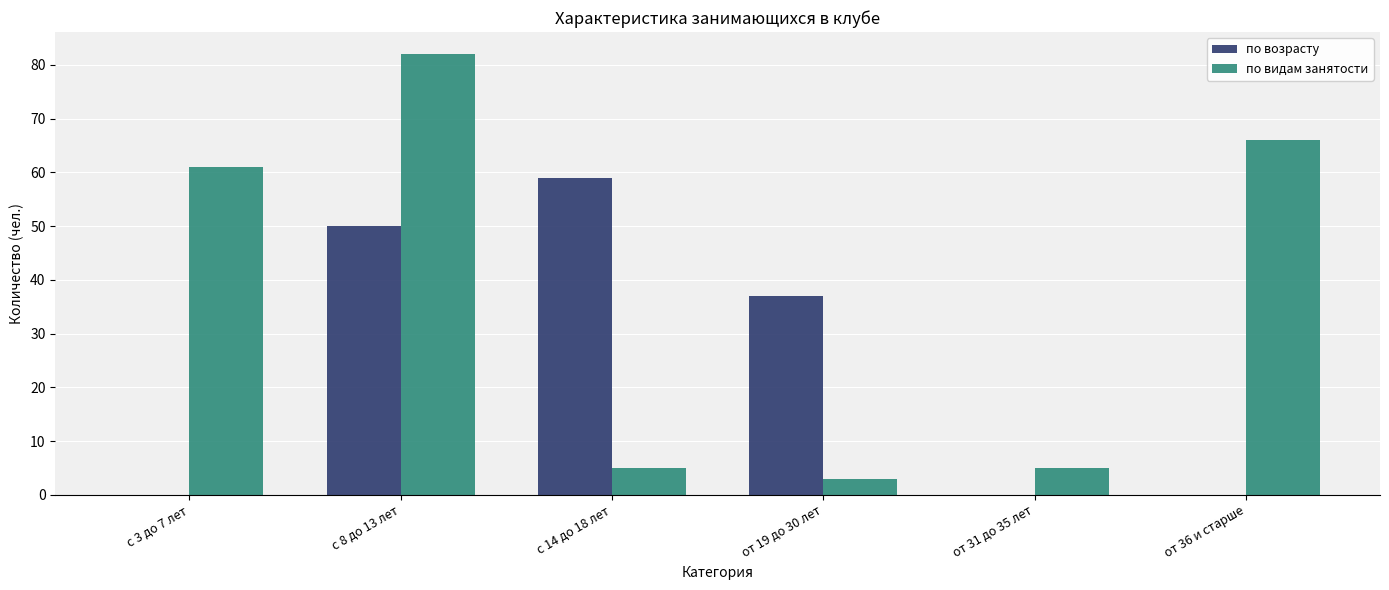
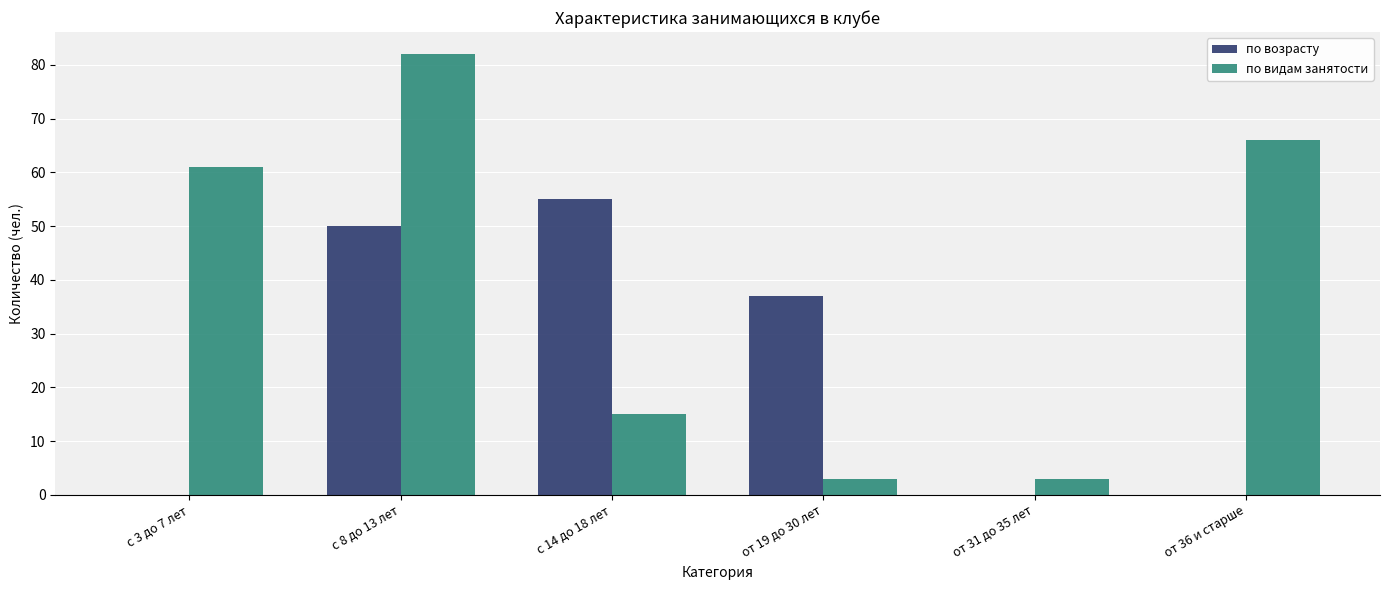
по возрасту, с 14 до 18 лет: 59 -> 55
по видам занятости, с 14 до 18 лет: 5 -> 15
по видам занятости, от 31 до 35 лет: 5 -> 3
